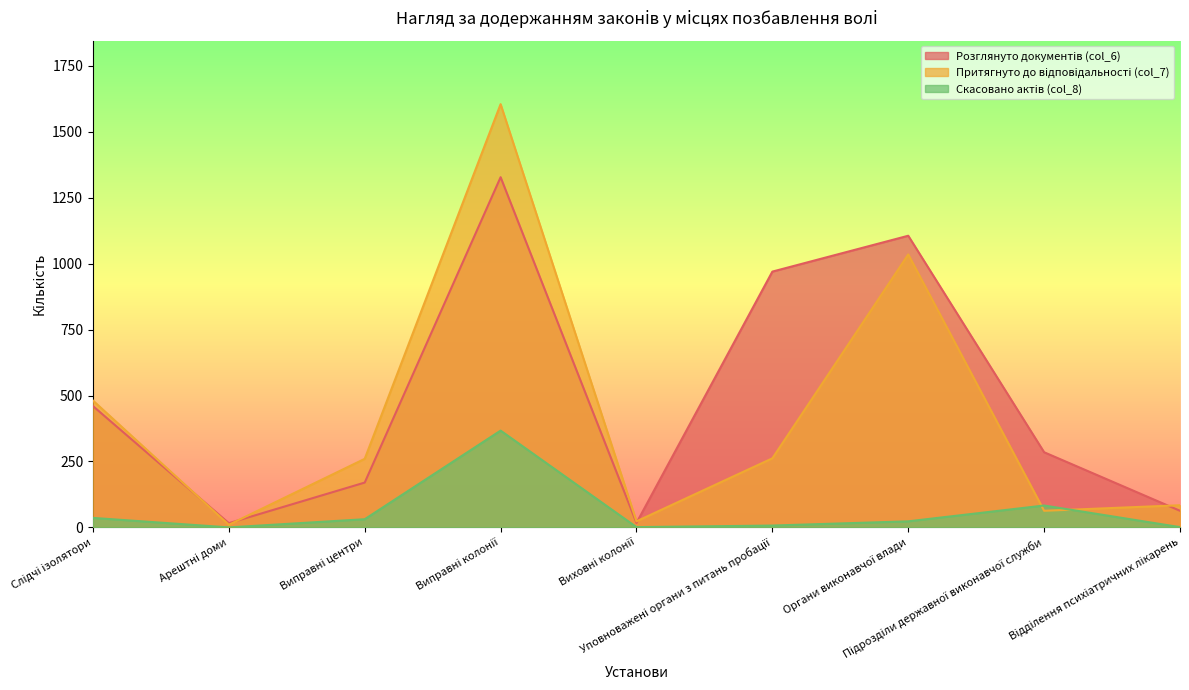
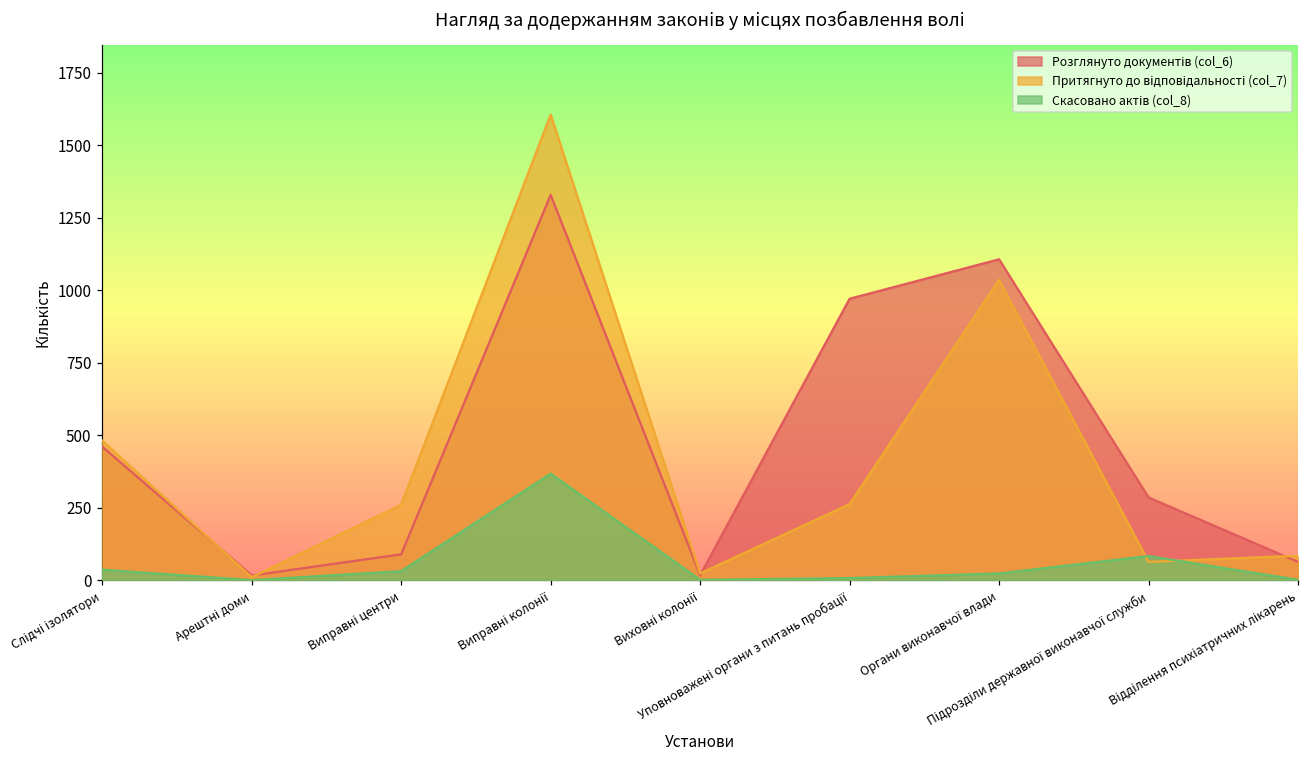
Розглянуто документів (col_6), Виправні центри: 170 -> 90
